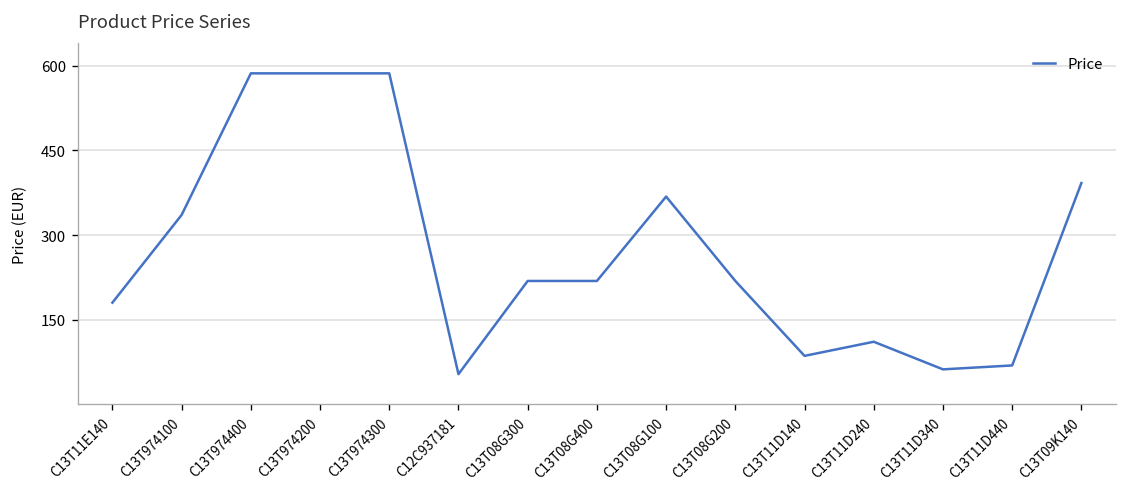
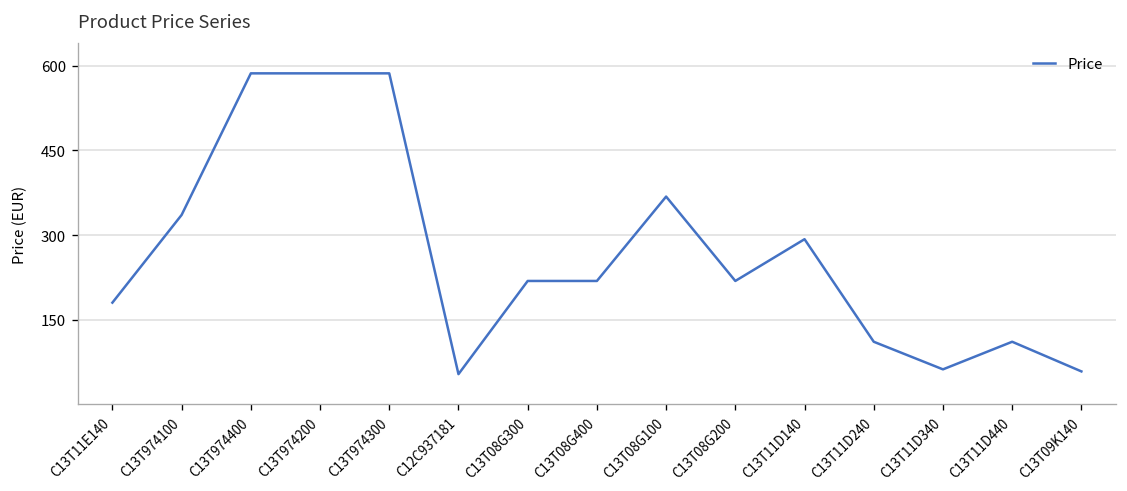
C13T11D140: 90 -> 290
C13T11D440: 70 -> 110
C13T09K140: 390 -> 60
